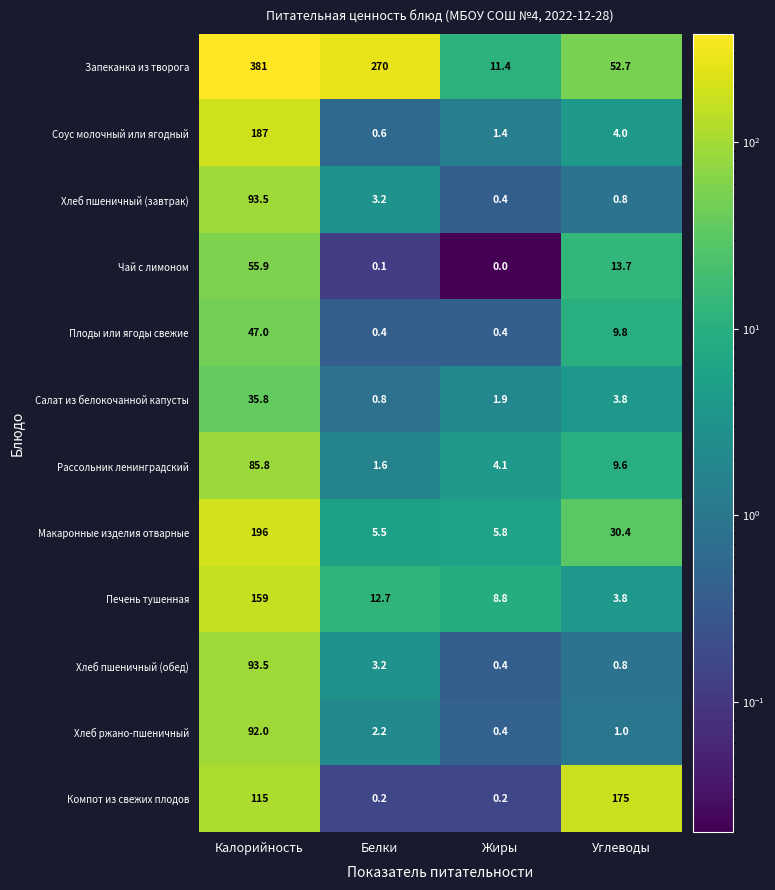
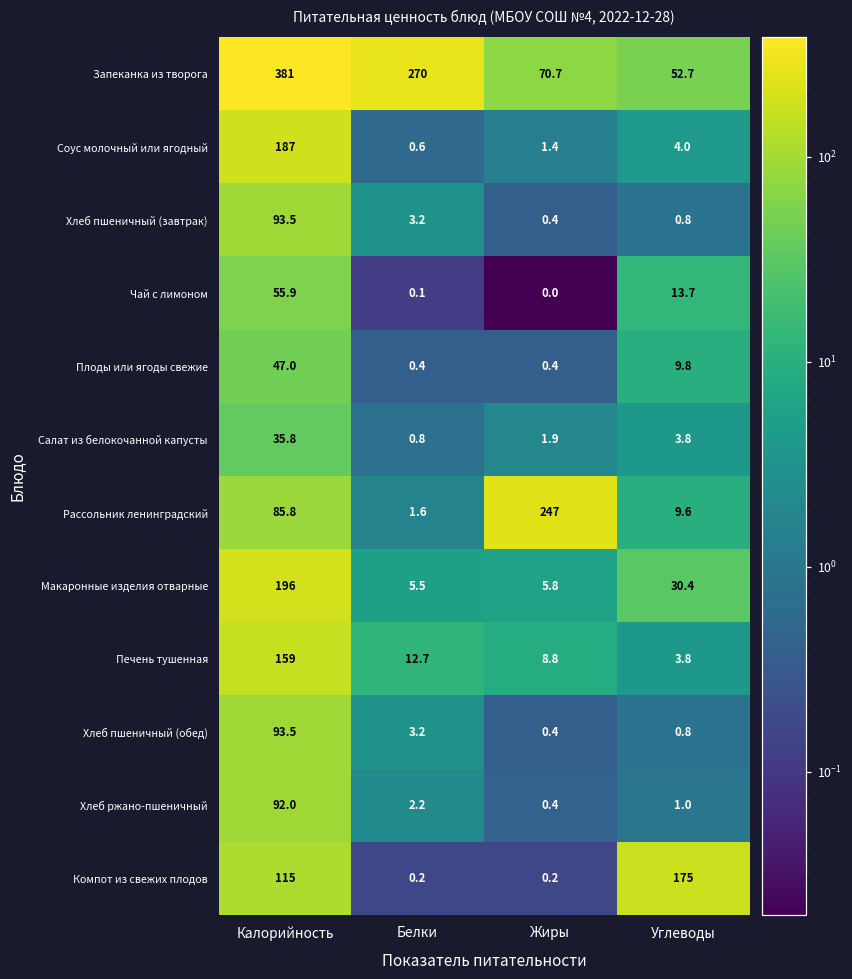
Запеканка из творога, Жиры: 11.4 -> 70.7
Рассольник ленинградский, Жиры: 4.1 -> 247
